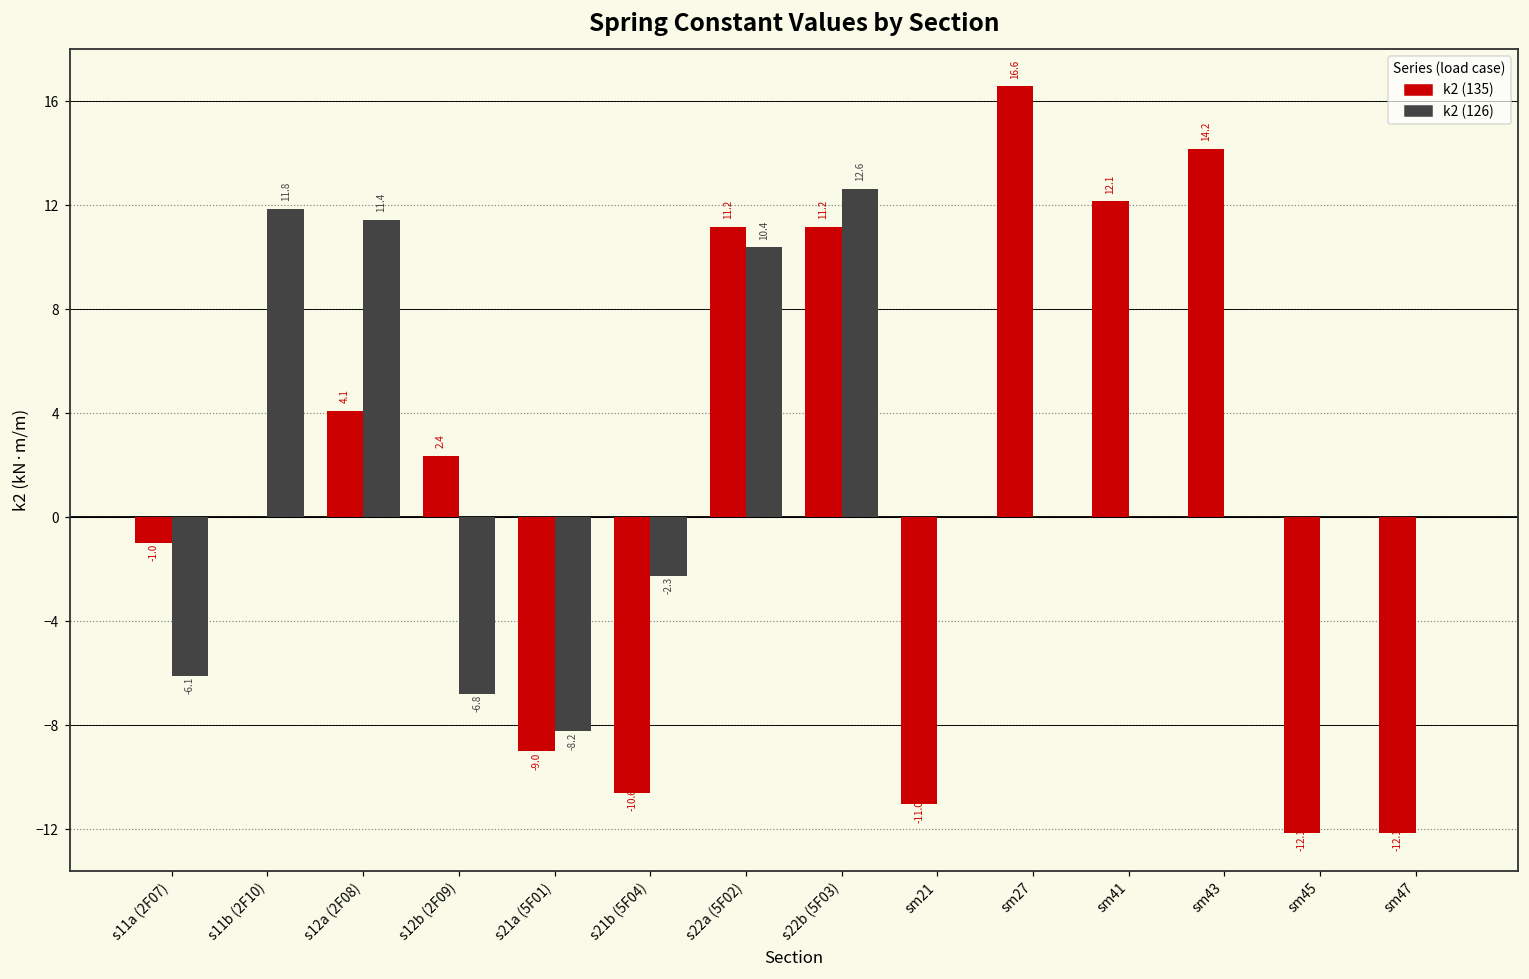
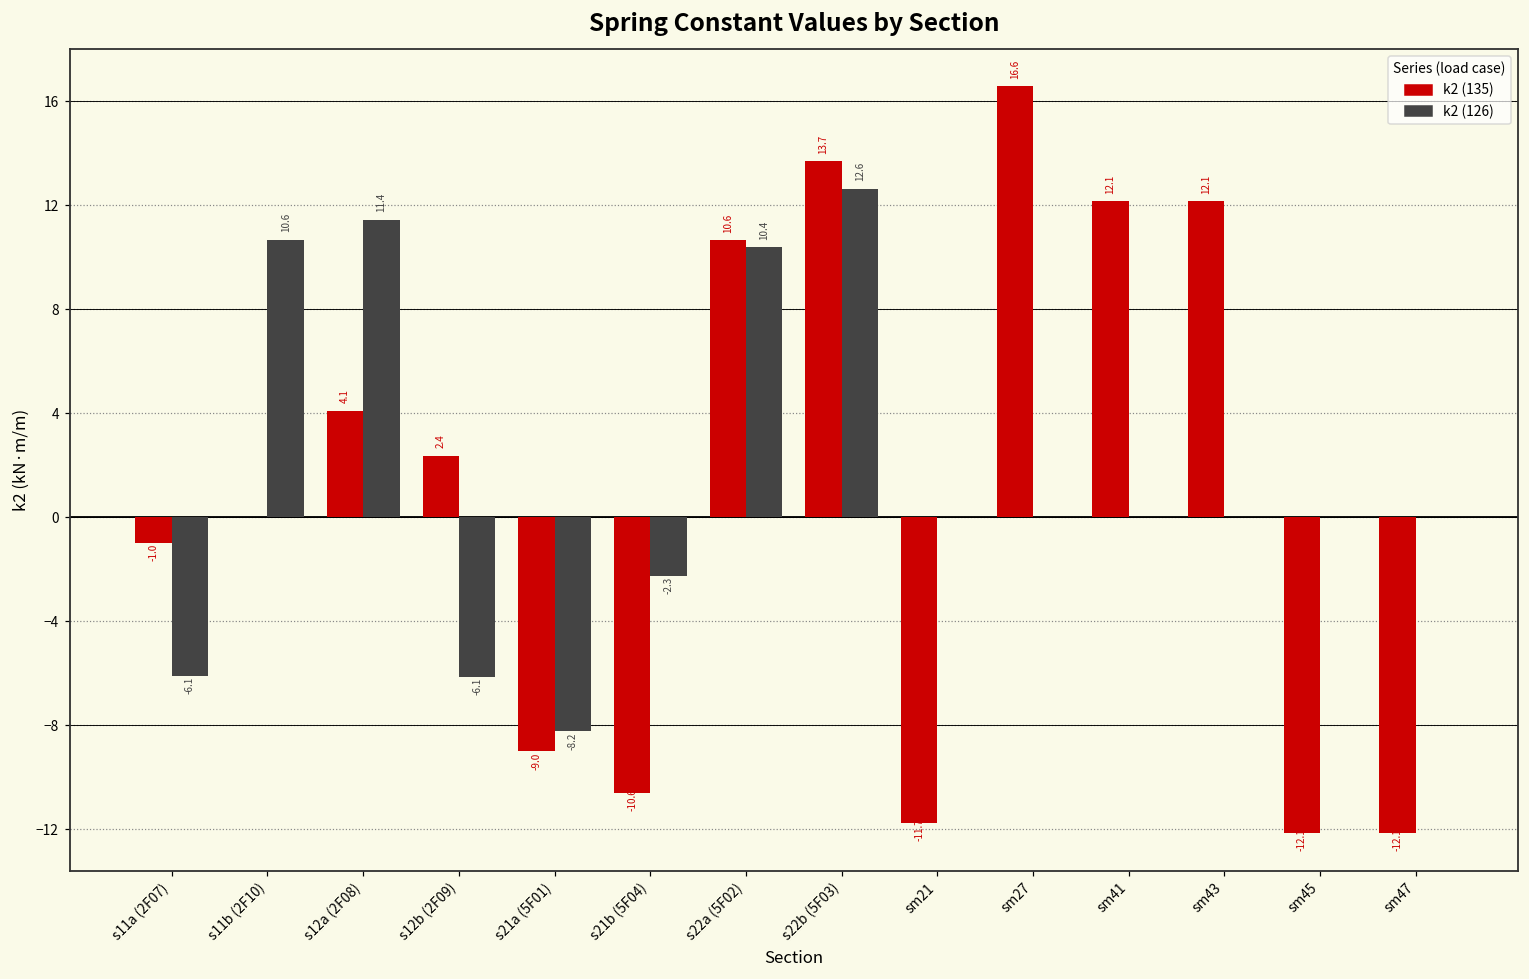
k2 (126), s11b (2F10): 11.8 -> 10.6
k2 (126), s12b (2F09): -6.8 -> -6.1
k2 (135), s22a (5F02): 11.2 -> 10.6
k2 (135), s22b (5F03): 11.2 -> 13.7
k2 (135), sm21: -11.0 -> -11.7
k2 (135), sm43: 14.2 -> 12.1
